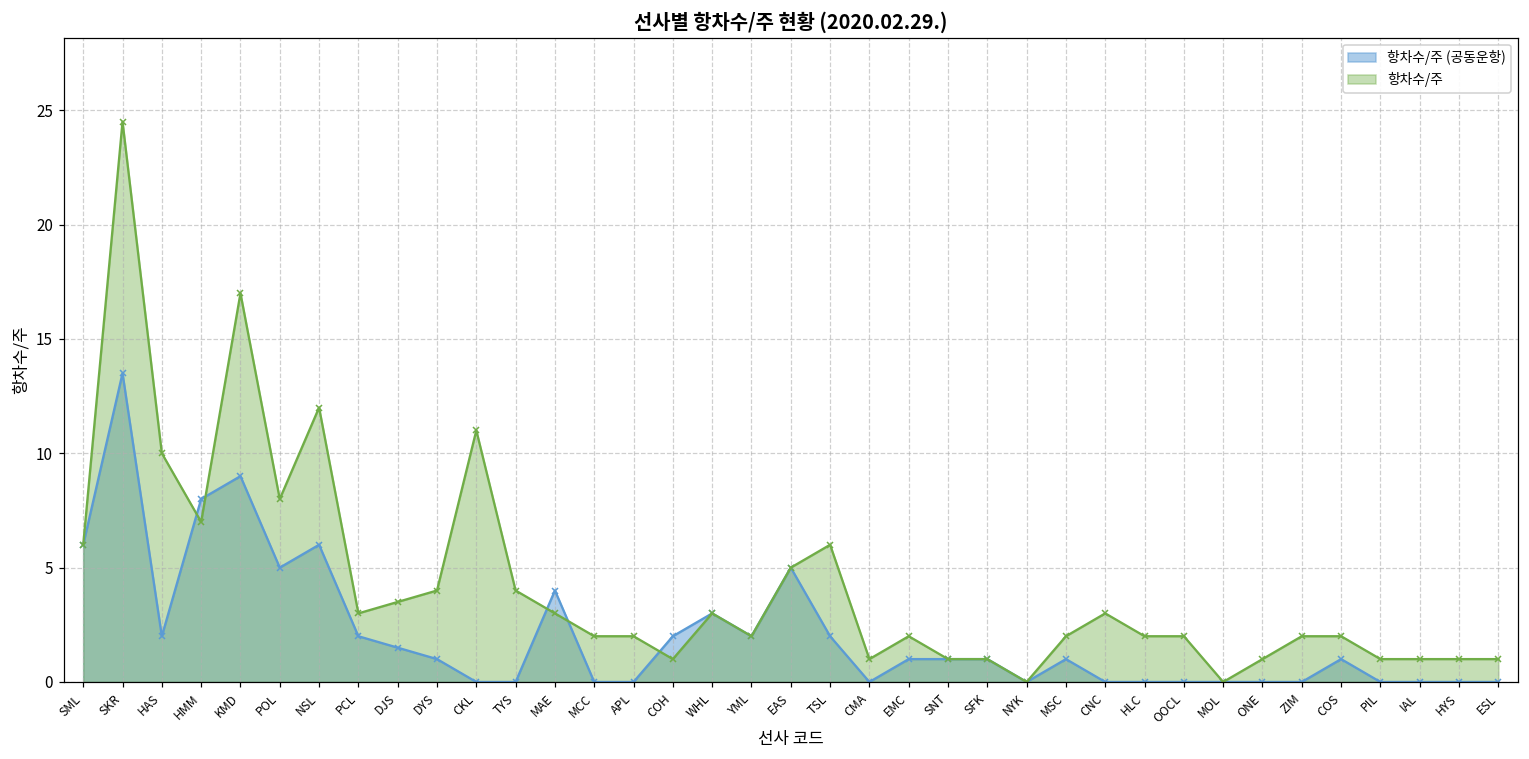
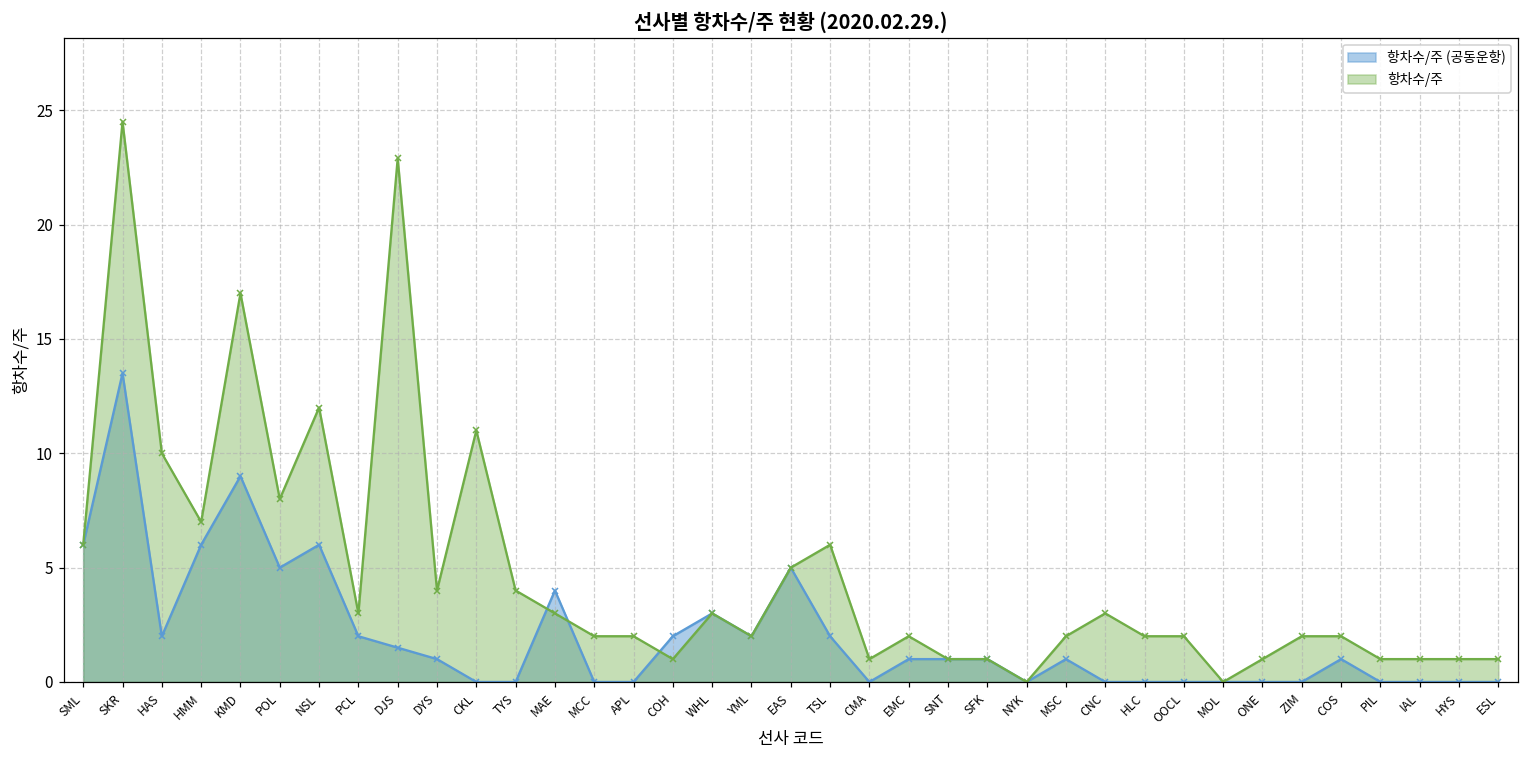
항차수/주 (공동운항), HMM: 8 -> 6
항차수/주, DJS: 3.5 -> 22.9
